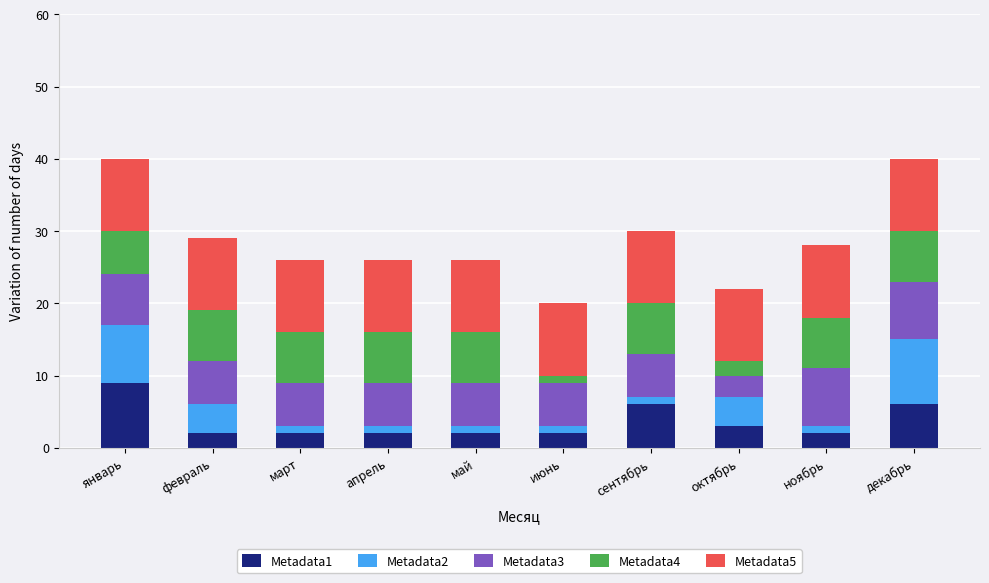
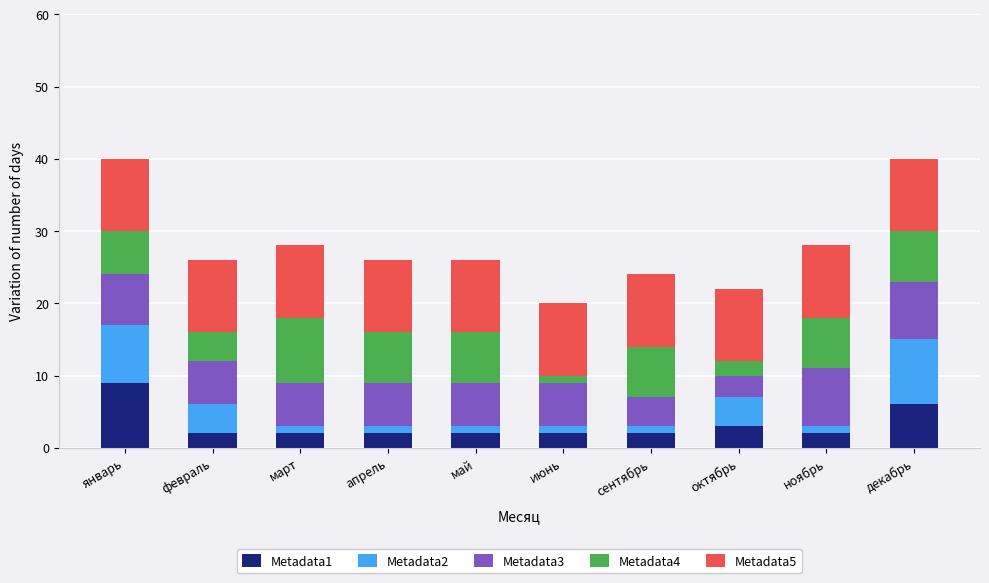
Metadata4, февраль: 7 -> 4
Metadata4, март: 7 -> 9
Metadata1, сентябрь: 6 -> 2
Metadata3, сентябрь: 6 -> 4
